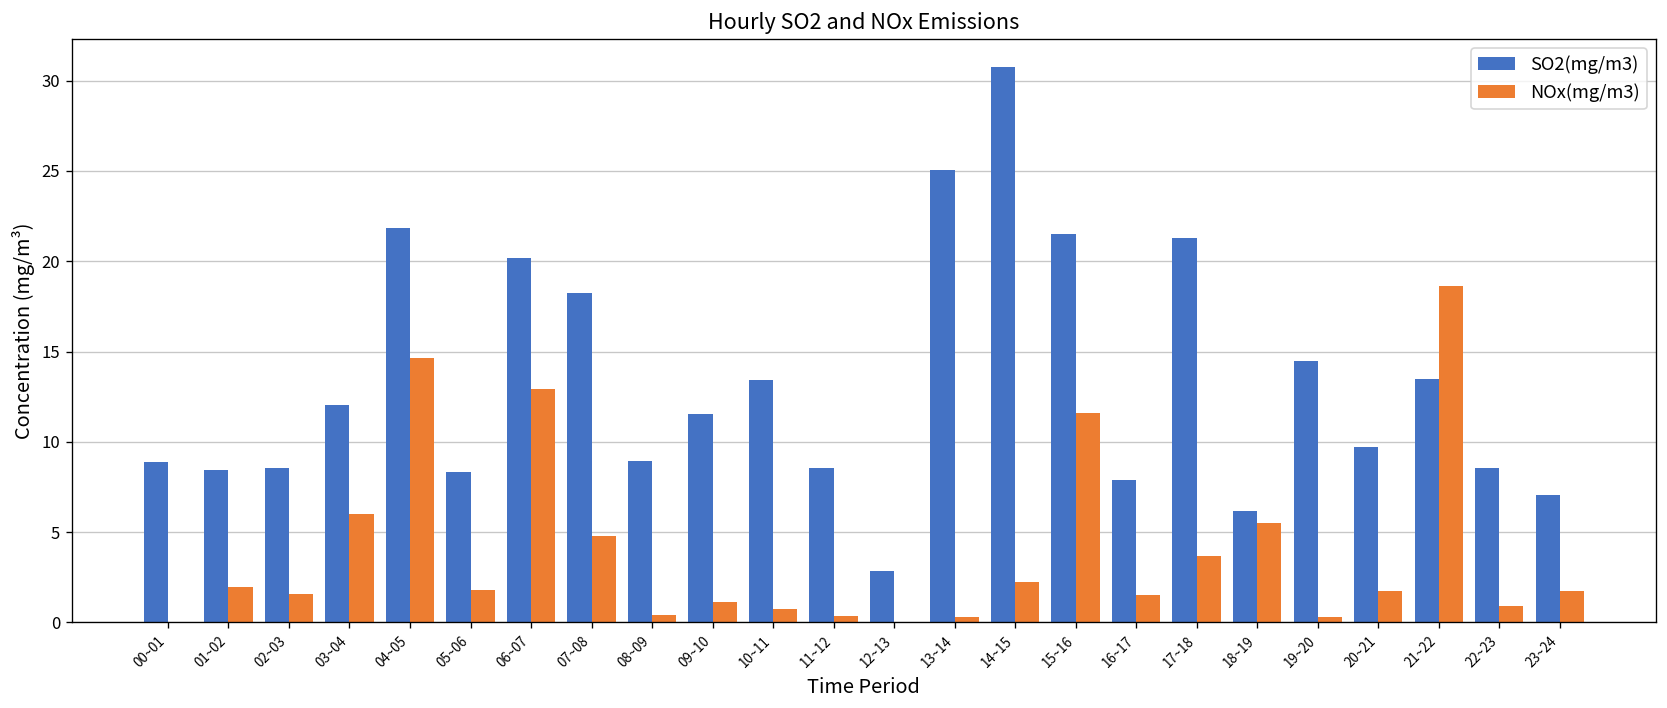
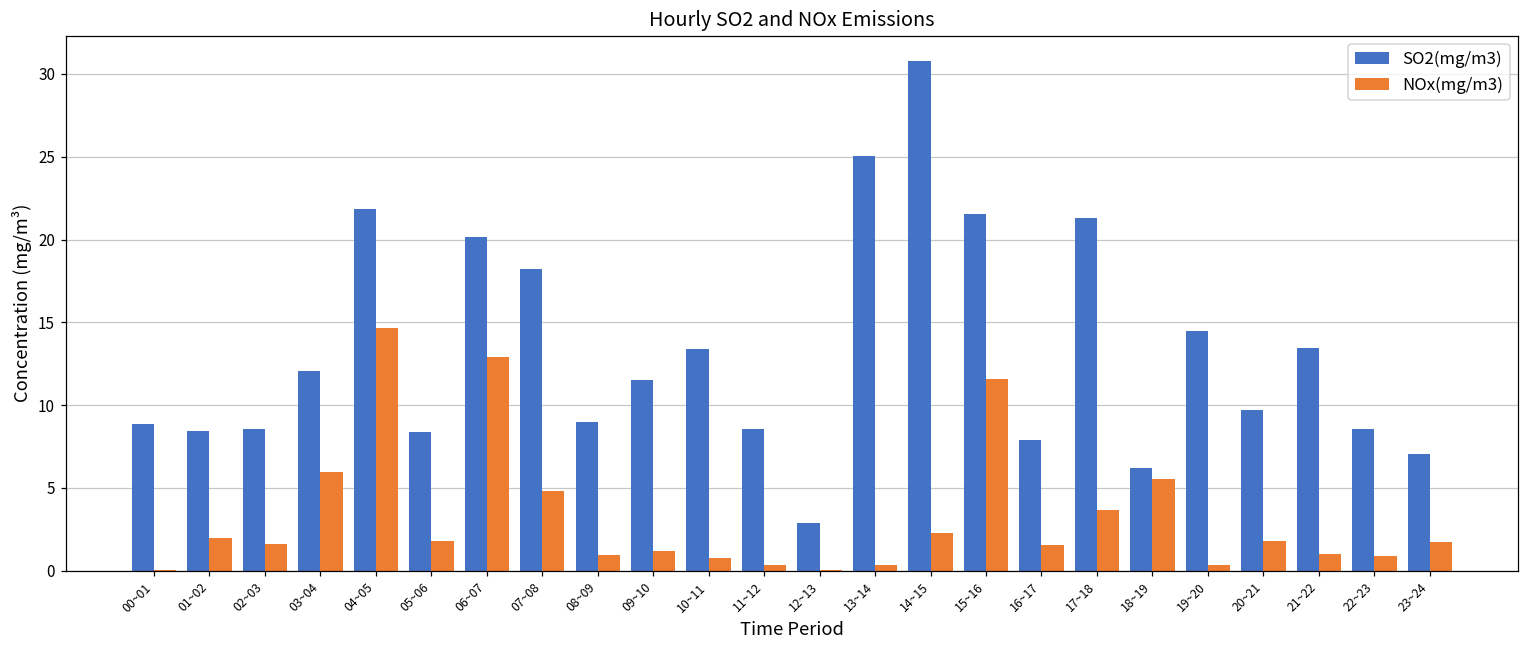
NOx(mg/m3), 08~09: 0.4 -> 0.9
NOx(mg/m3), 21~22: 18.6 -> 1.0
